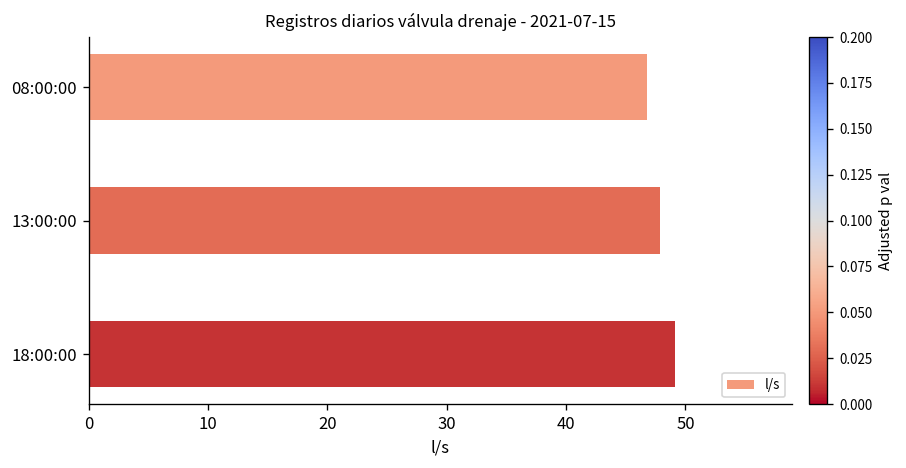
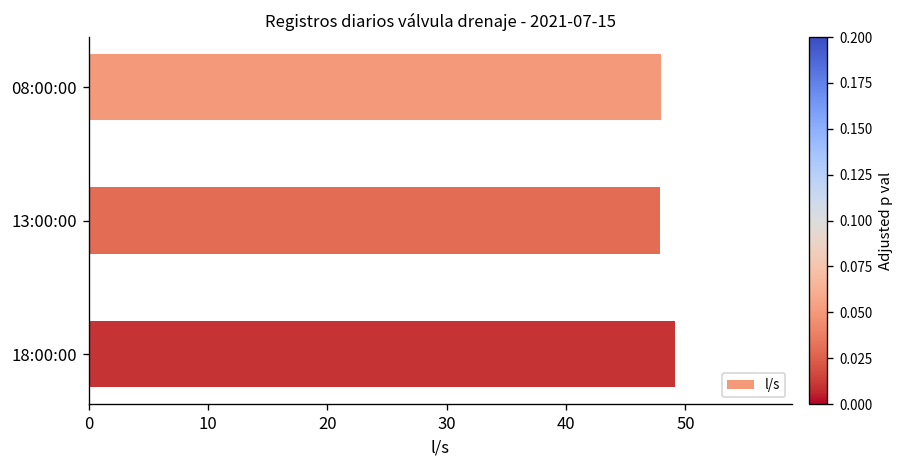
08:00:00: 47 -> 48
